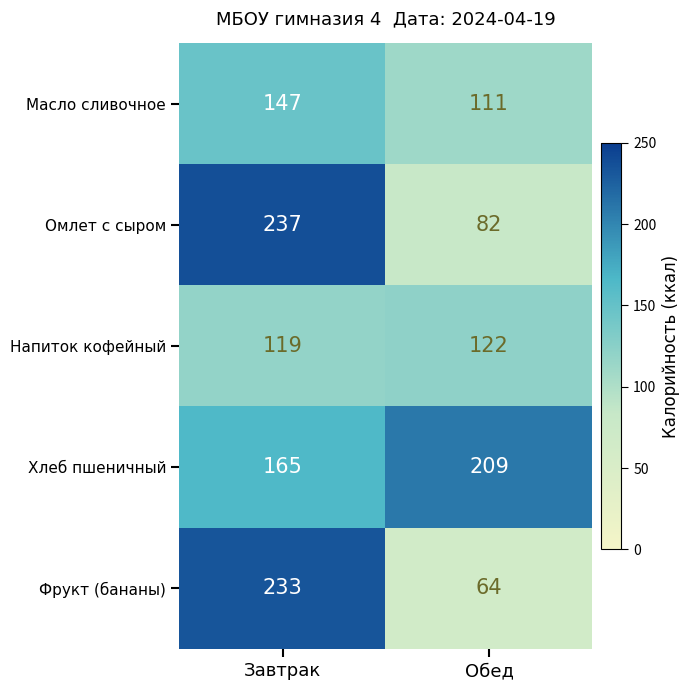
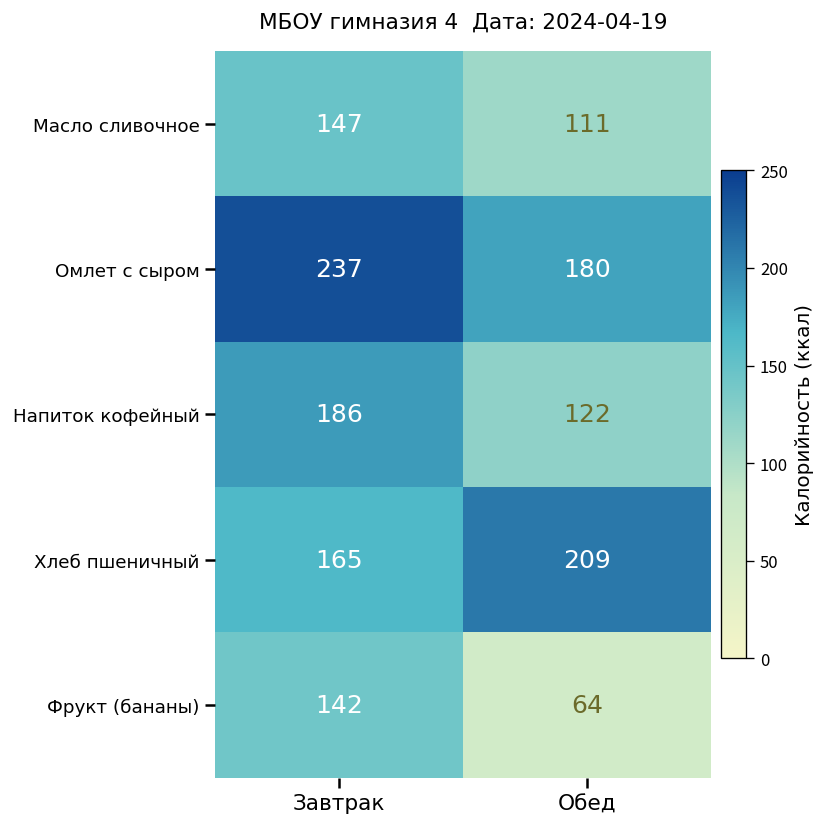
Омлет с сыром, Обед: 82 -> 180
Напиток кофейный, Завтрак: 119 -> 186
Фрукт (бананы), Завтрак: 233 -> 142
